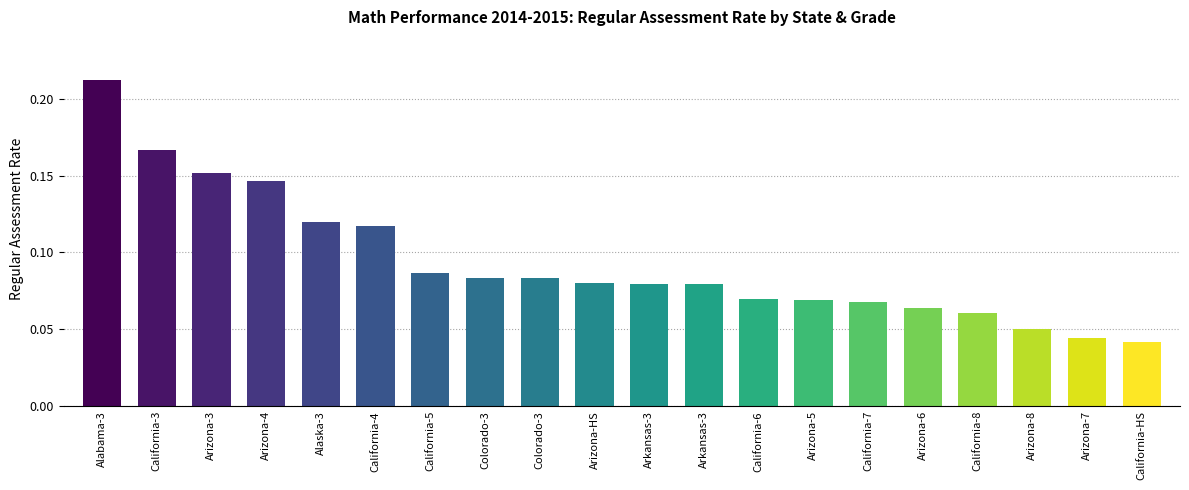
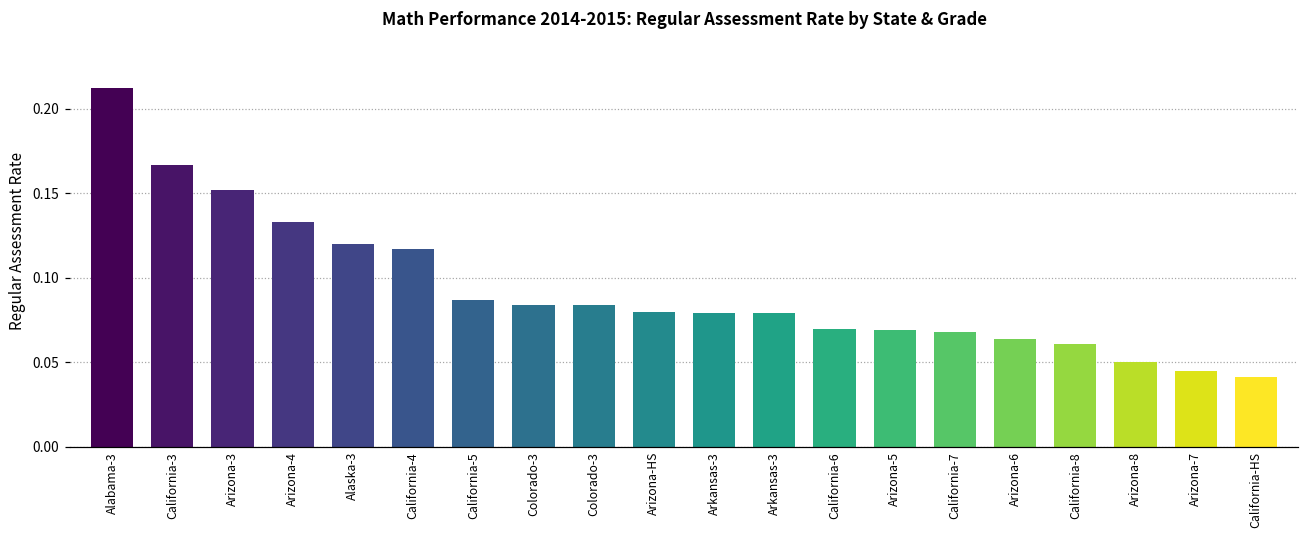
Arizona-4: 0.146 -> 0.133
